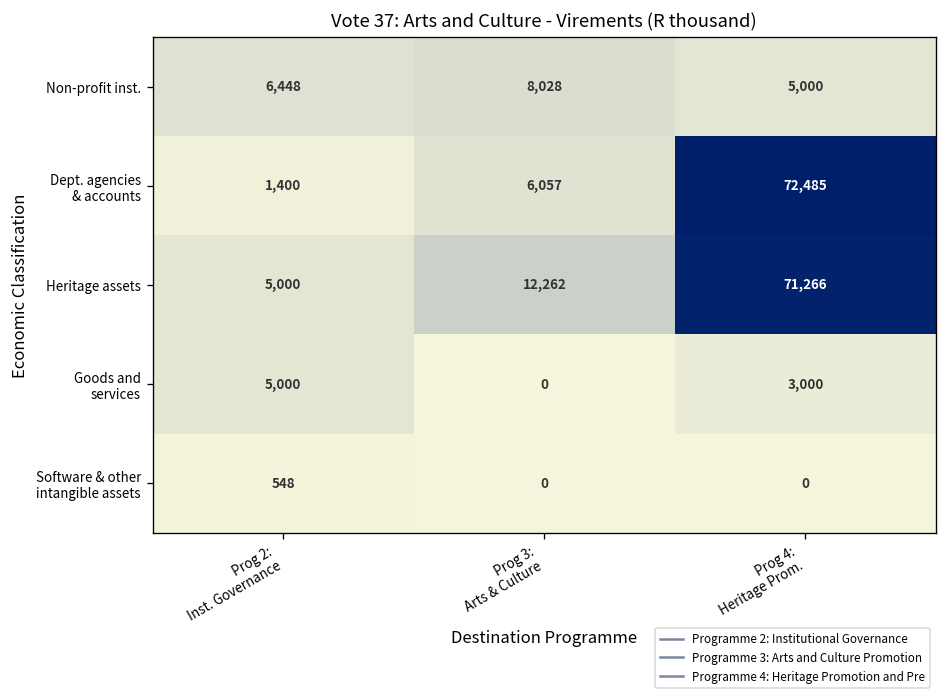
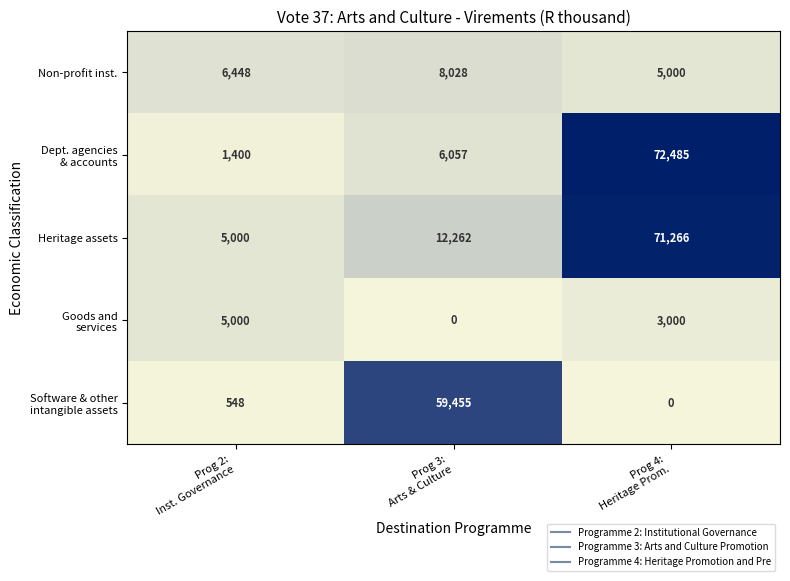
Software & other intangible assets, Prog 3: Arts & Culture: 0 -> 59,455
